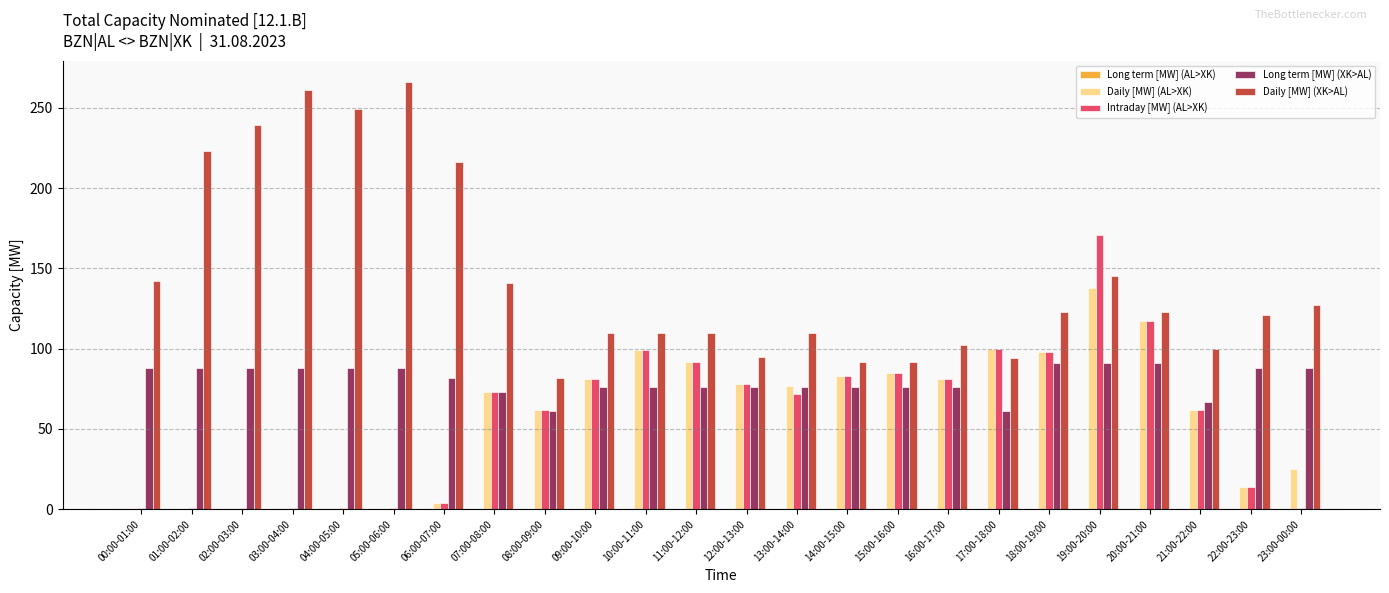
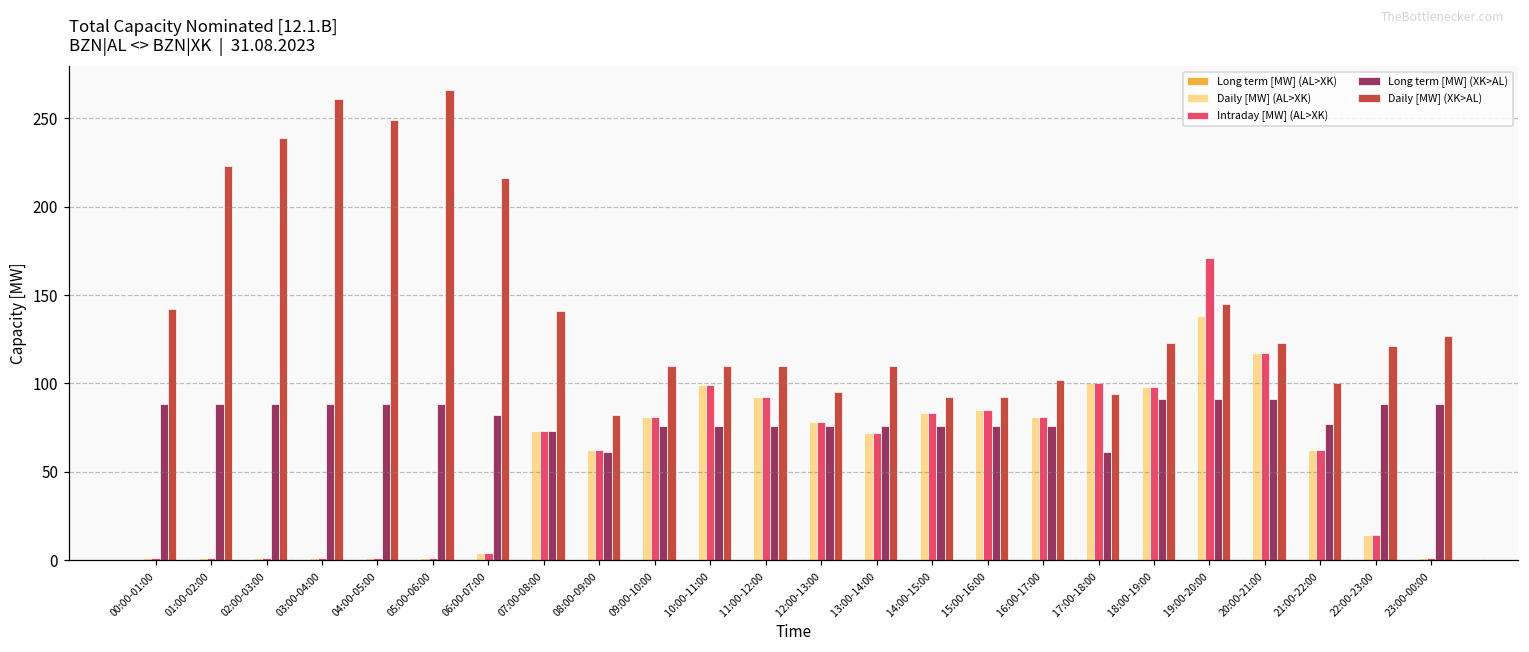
Daily [MW] (AL>XK), 13:00-14:00: 77 -> 72
Long term [MW] (XK>AL), 21:00-22:00: 67 -> 77
Daily [MW] (AL>XK), 23:00-00:00: 25 -> 1
